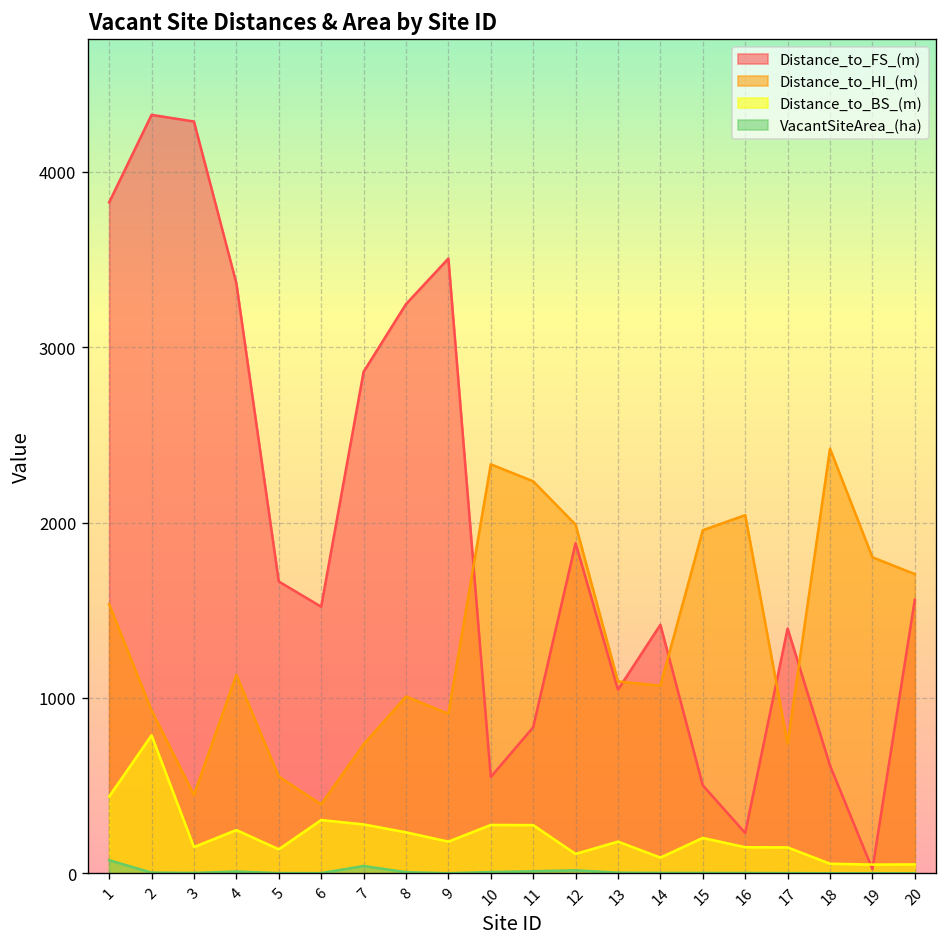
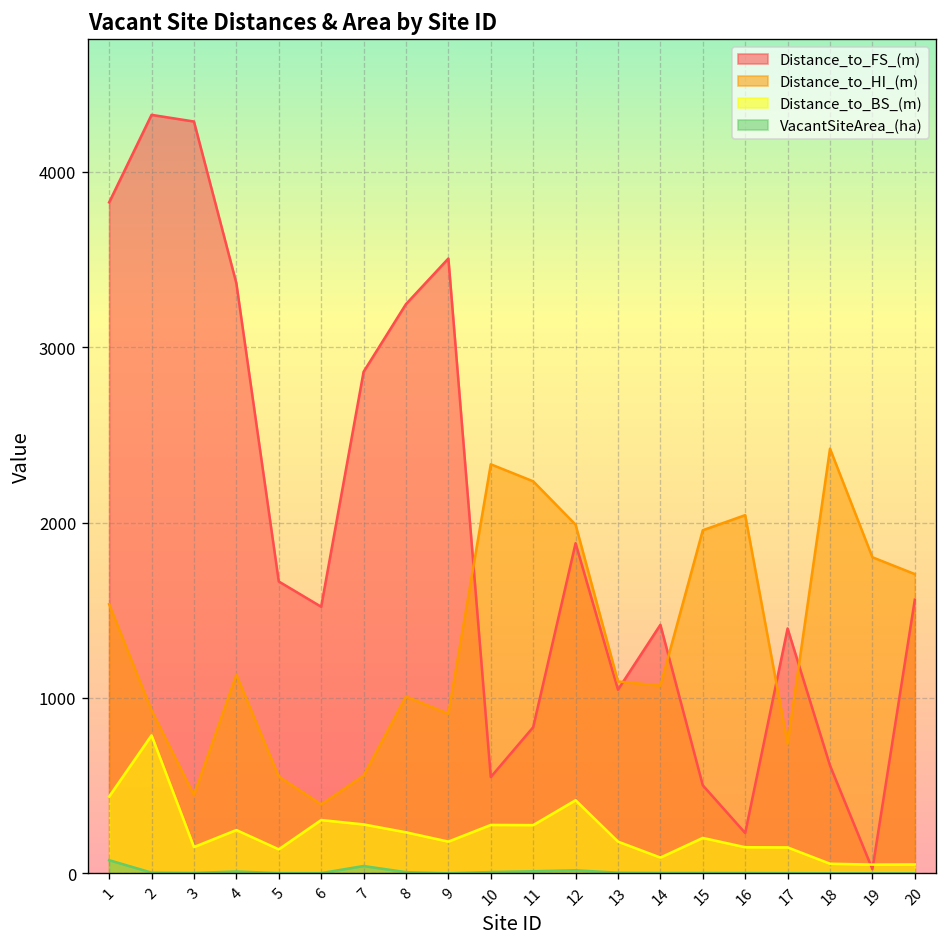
Distance_to_HI_(m), 7: 740 -> 560
Distance_to_BS_(m), 12: 110 -> 420
